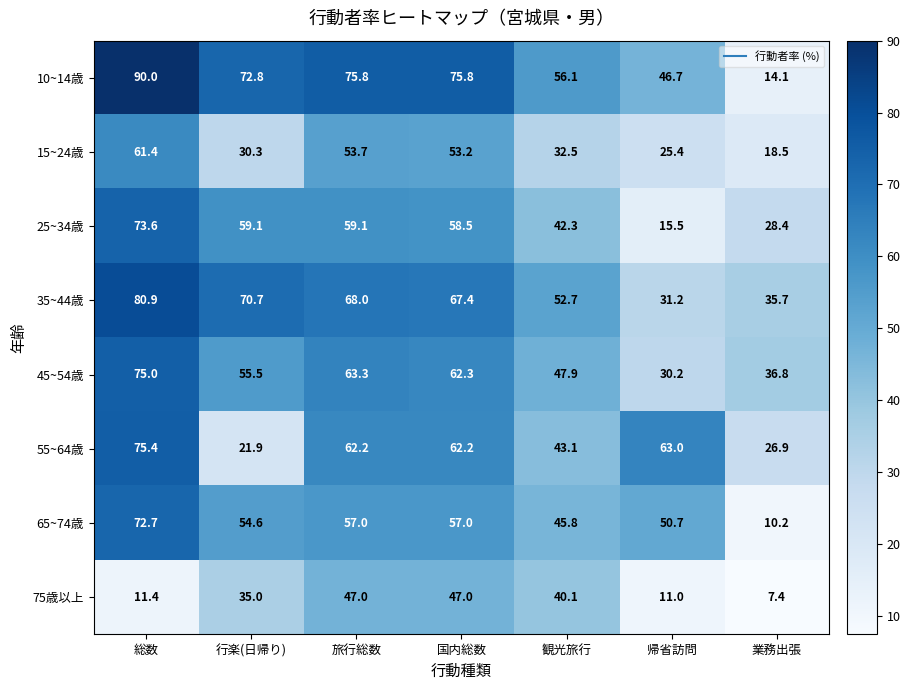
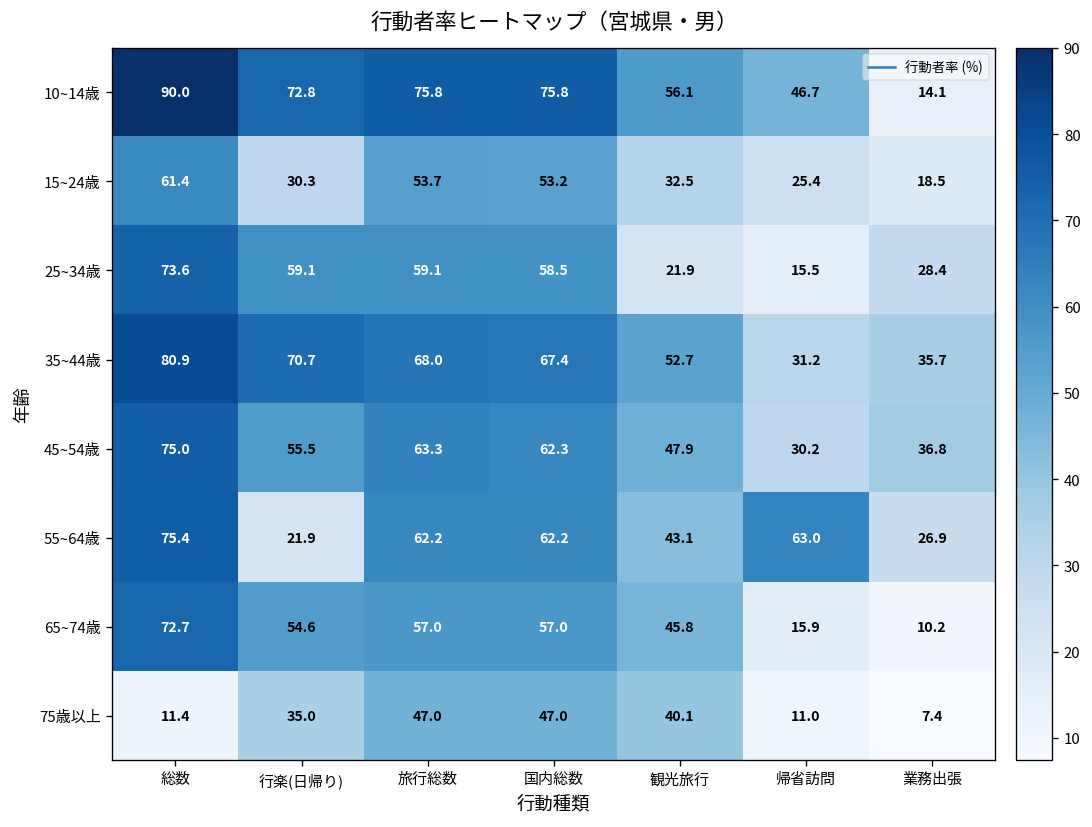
25~34歳, 観光旅行: 42.3 -> 21.9
65~74歳, 帰省訪問: 50.7 -> 15.9
